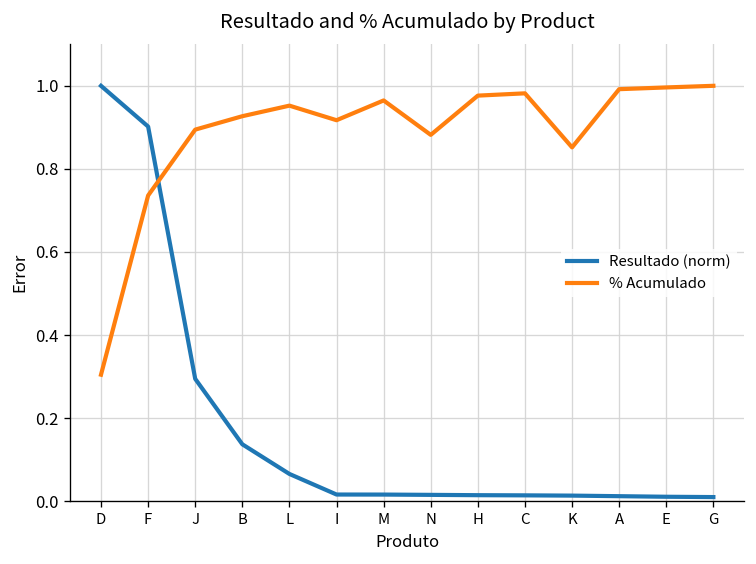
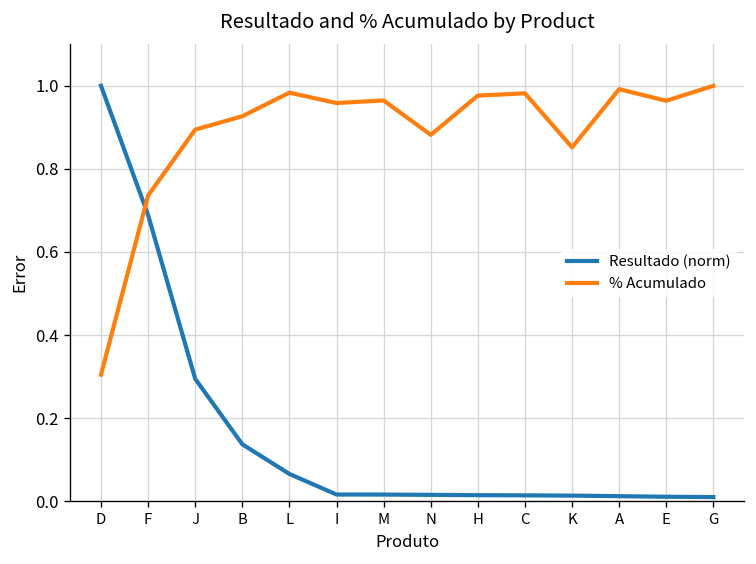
Resultado (norm), F: 0.90 -> 0.69
% Acumulado, L: 0.95 -> 0.98
% Acumulado, I: 0.92 -> 0.96
% Acumulado, E: 1.00 -> 0.96
